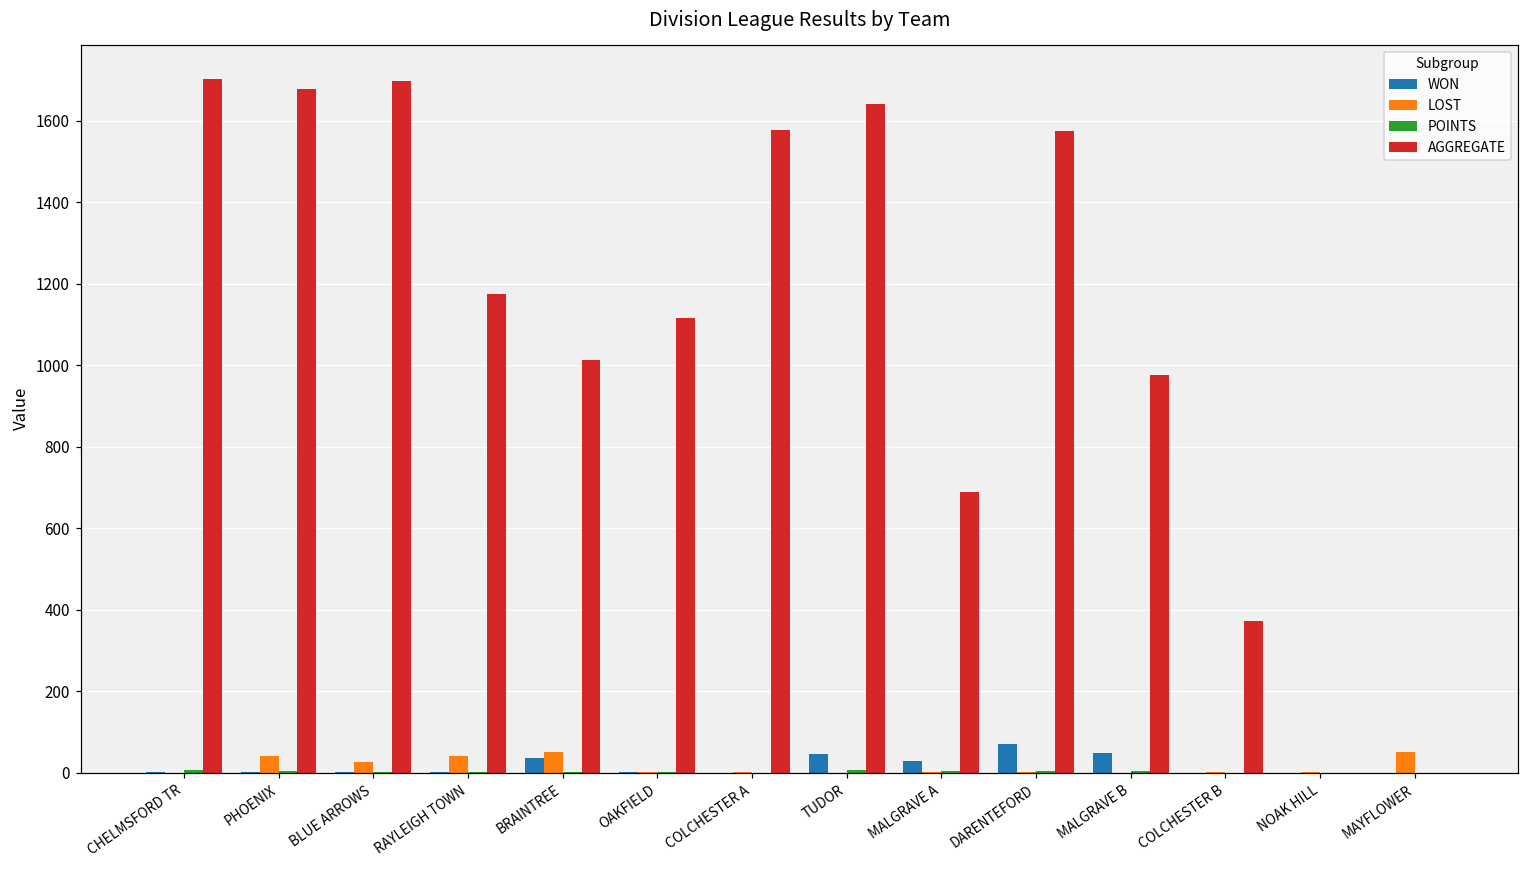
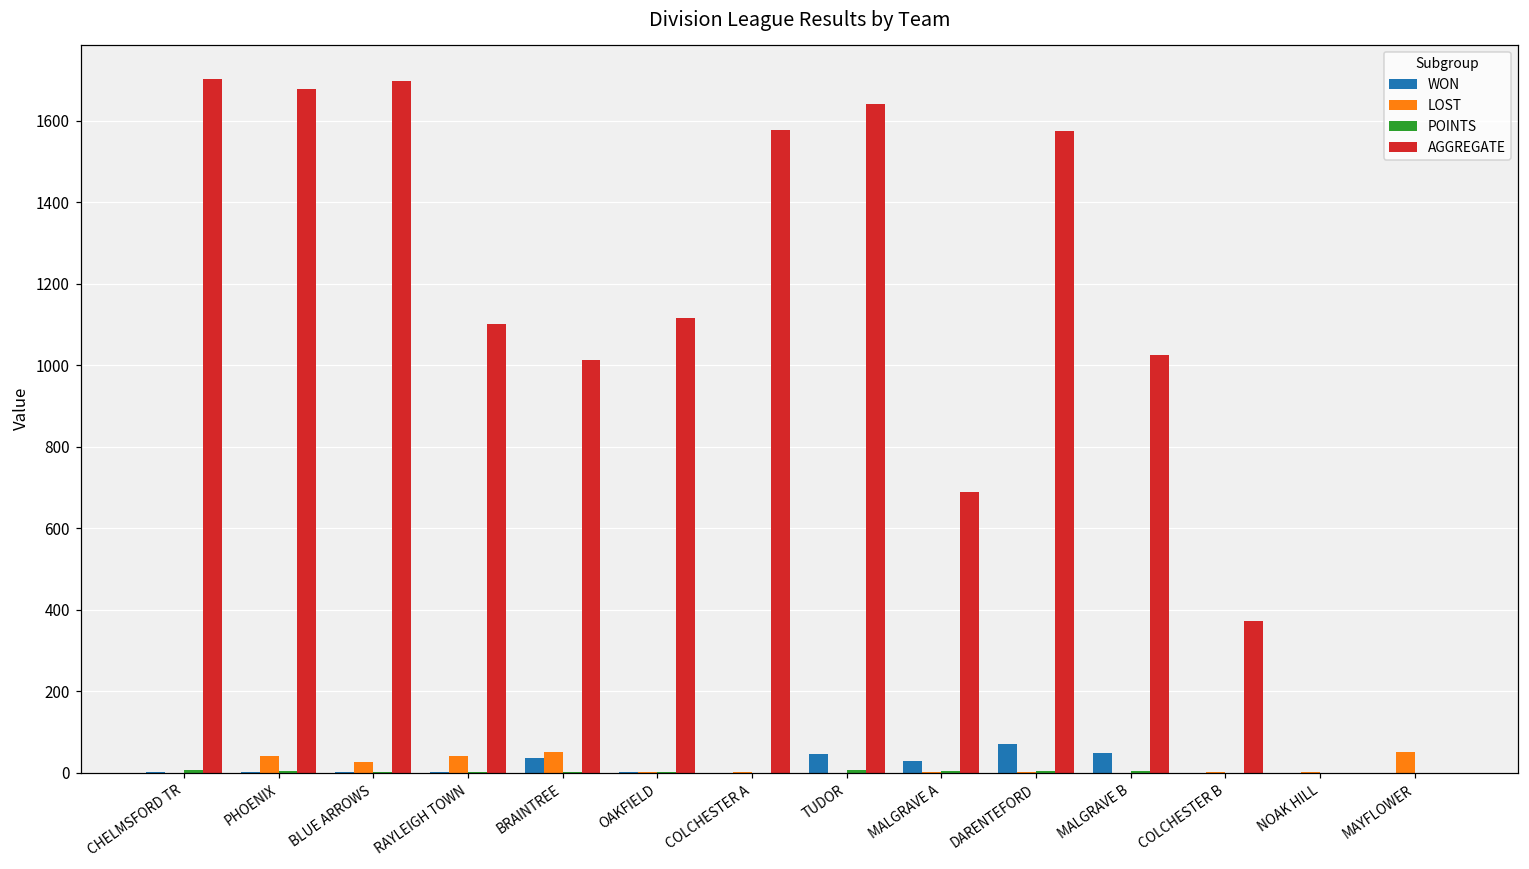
AGGREGATE, RAYLEIGH TOWN: 1180 -> 1100
AGGREGATE, MALGRAVE B: 980 -> 1030
